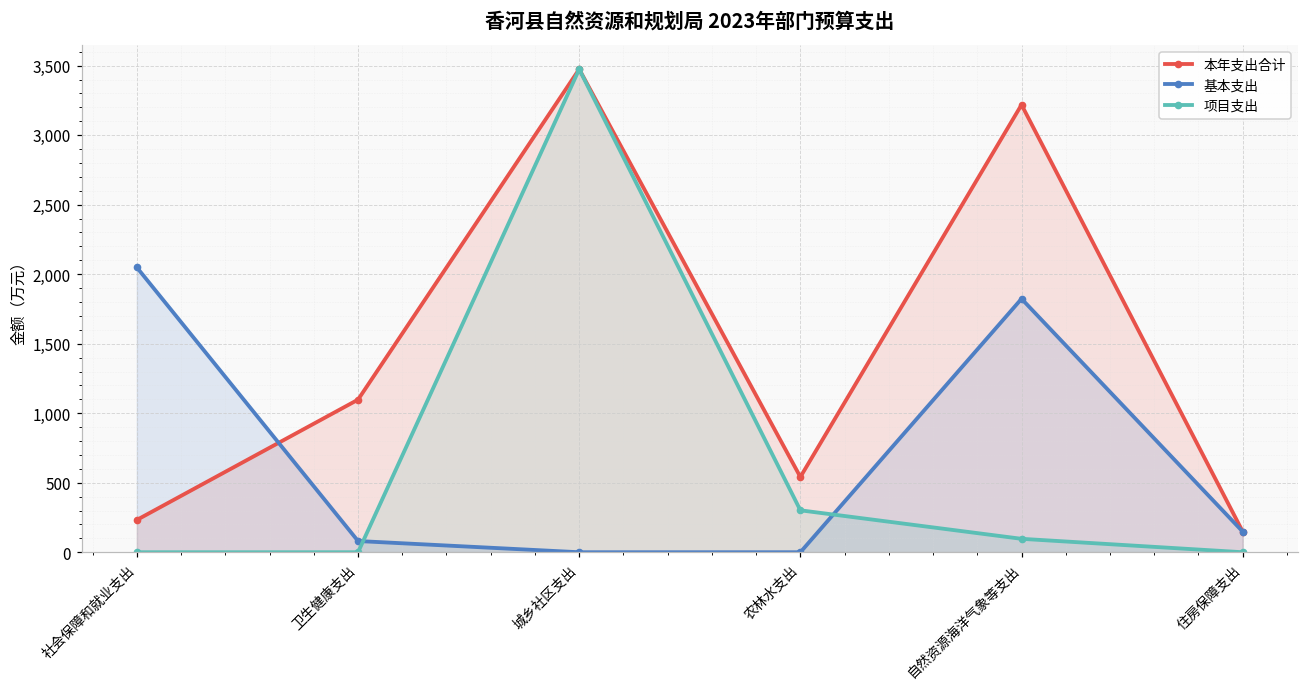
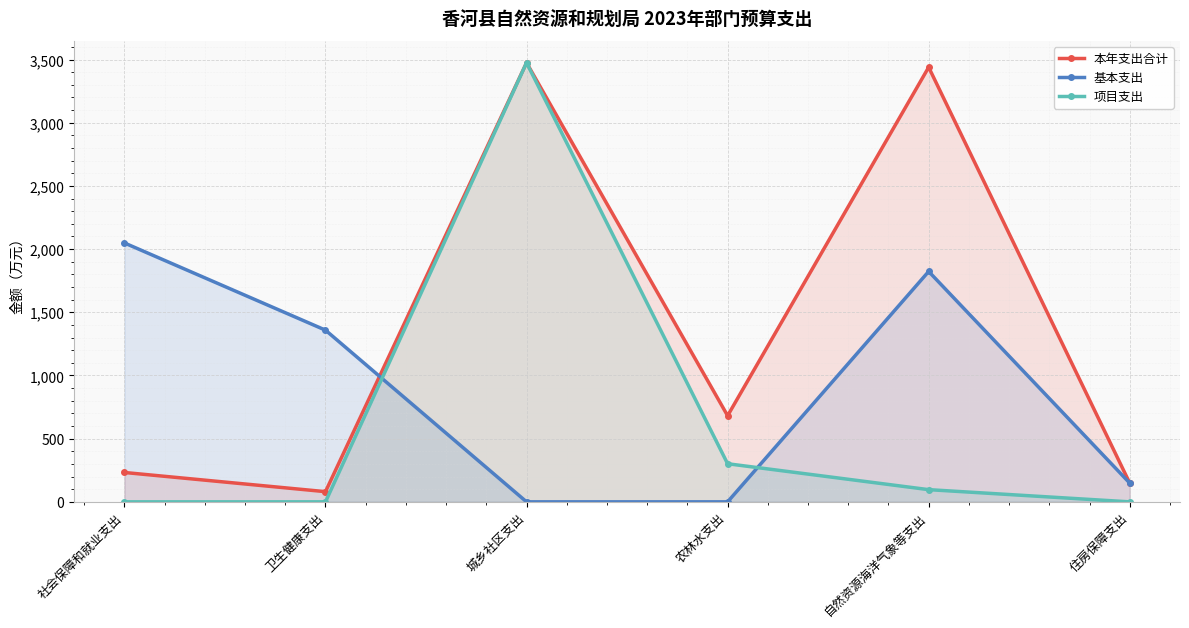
本年支出合计, 卫生健康支出: 1,100 -> 80
基本支出, 卫生健康支出: 80 -> 1,360
本年支出合计, 农林水支出: 540 -> 680
本年支出合计, 自然资源海洋气象等支出: 3,220 -> 3,440
